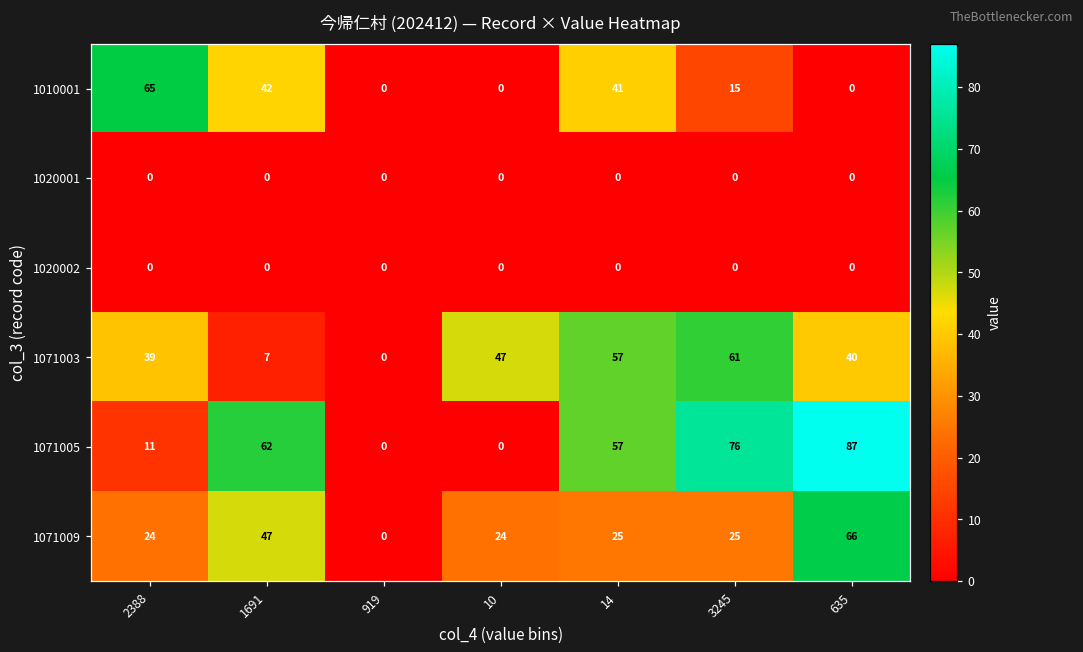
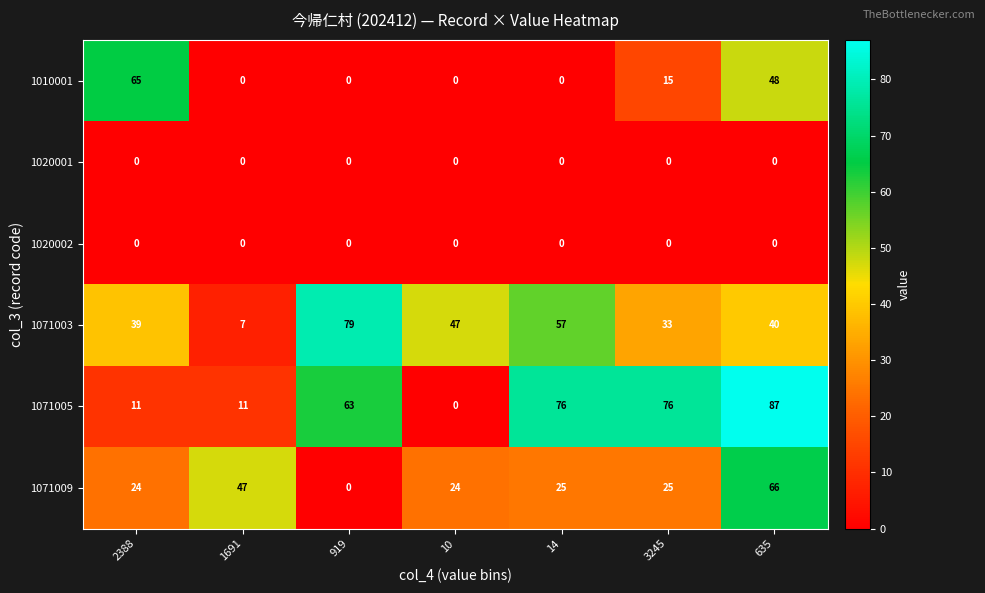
1010001, 1691: 42 -> 0
1010001, 14: 41 -> 0
1010001, 635: 0 -> 48
1071003, 919: 0 -> 79
1071003, 3245: 61 -> 33
1071005, 1691: 62 -> 11
1071005, 919: 0 -> 63
1071005, 14: 57 -> 76
